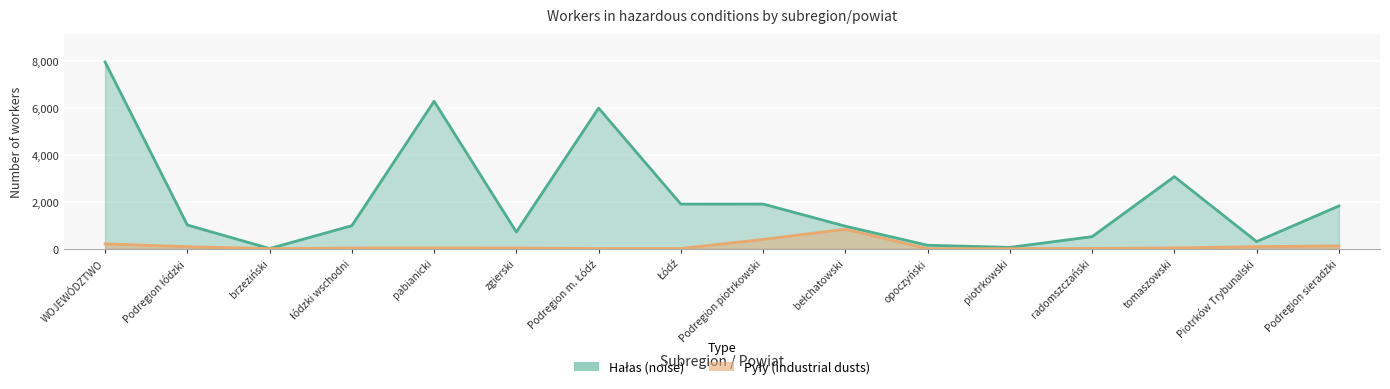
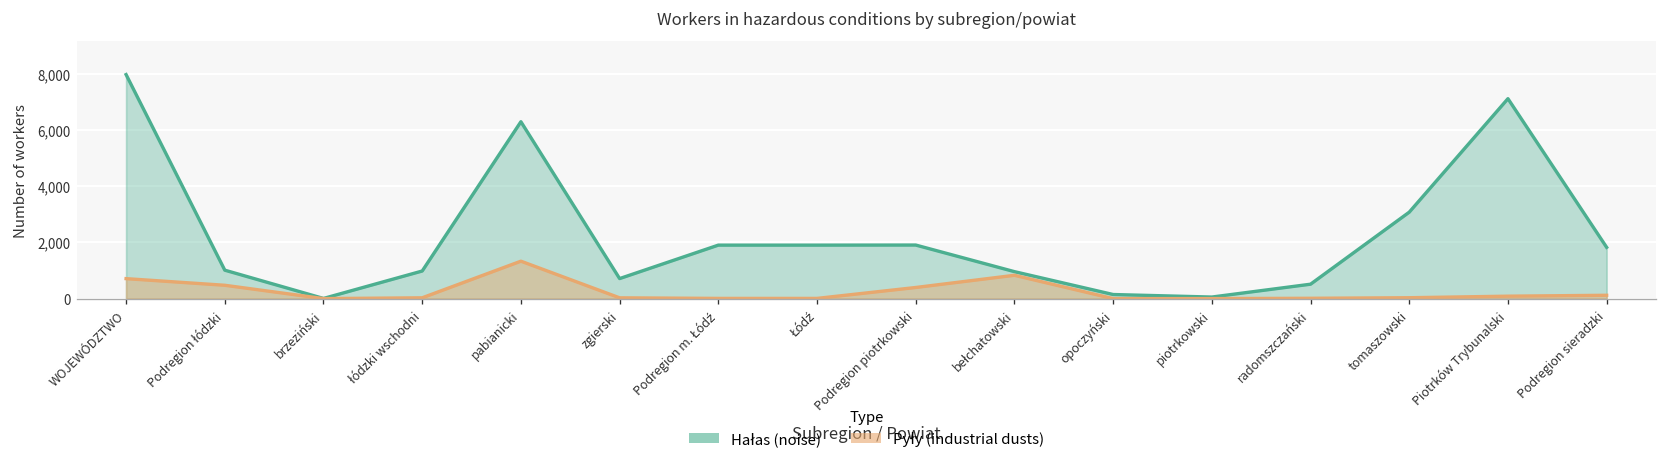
Pyły (industrial dusts), WOJEWÓDZTWO: 200 -> 700
Pyły (industrial dusts), Podregion łódzki: 100 -> 500
Pyły (industrial dusts), pabianicki: 0 -> 1,300
Hałas (noise), Podregion m. Łódź: 6,000 -> 1,900
Hałas (noise), Piotrków Trybunalski: 300 -> 7,100
